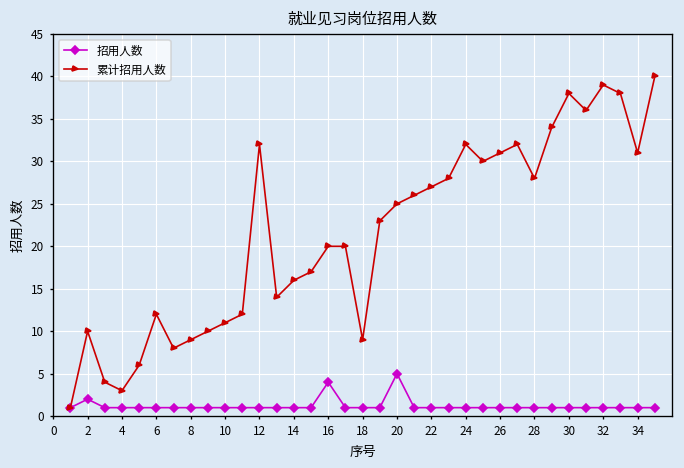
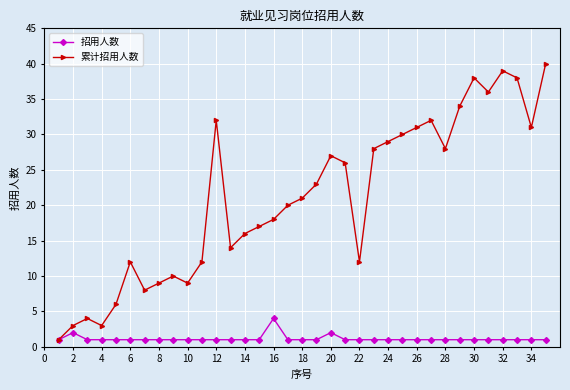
累计招用人数, 2: 10 -> 3
累计招用人数, 10: 11 -> 9
累计招用人数, 16: 20 -> 18
累计招用人数, 18: 9 -> 21
招用人数, 20: 5 -> 2
累计招用人数, 20: 25 -> 27
累计招用人数, 22: 27 -> 12
累计招用人数, 24: 32 -> 29
